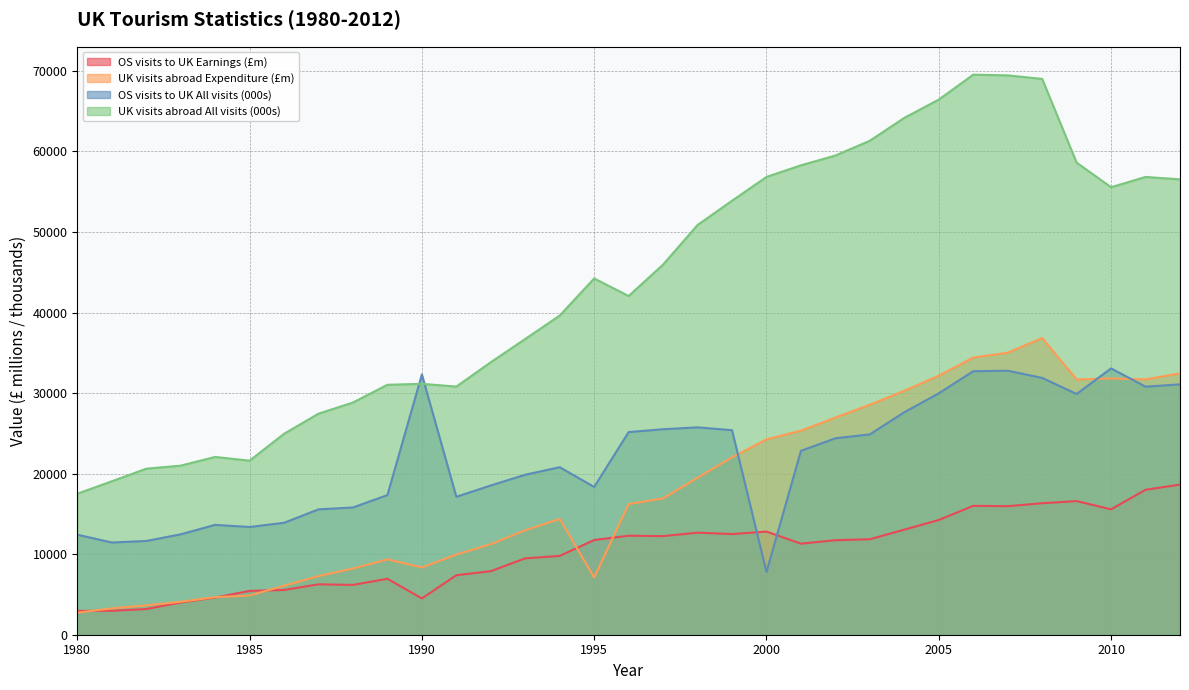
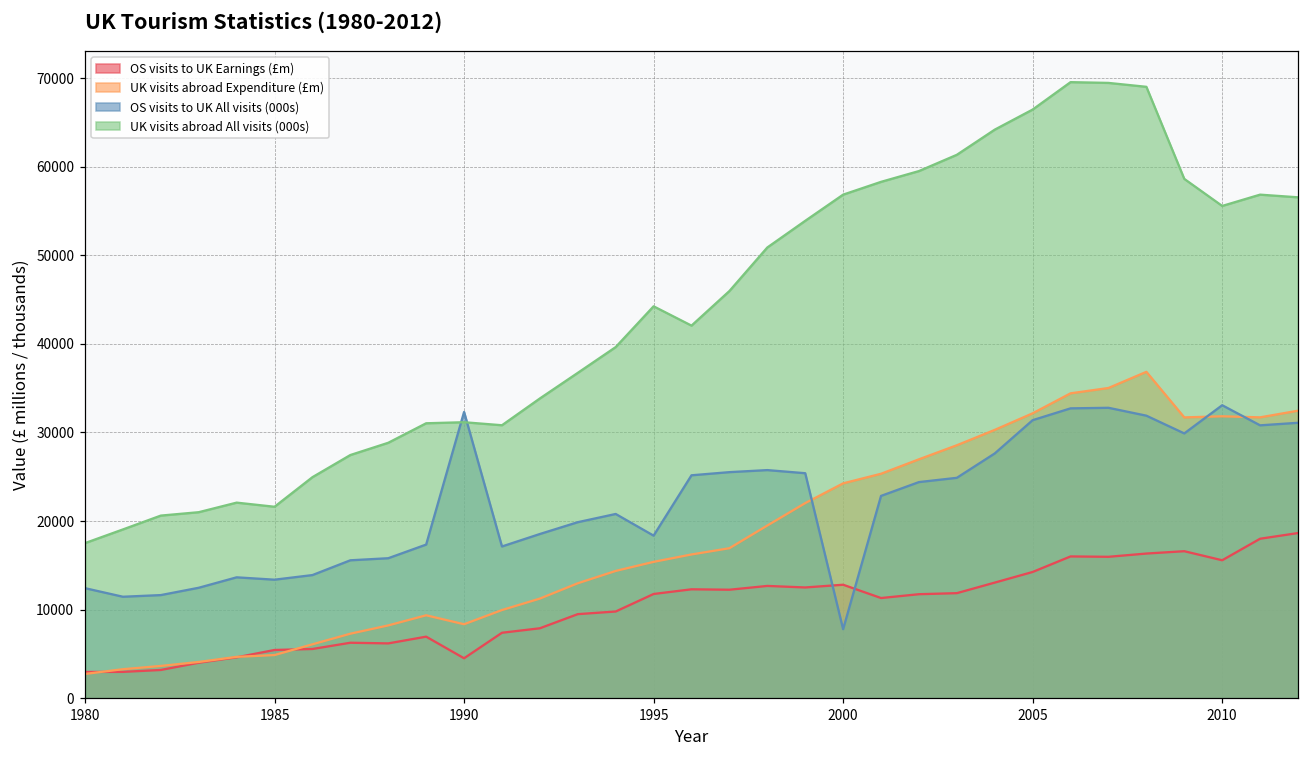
UK visits abroad Expenditure (£m), 1995: 7000 -> 15000
OS visits to UK All visits (000s), 2005: 30000 -> 31000
